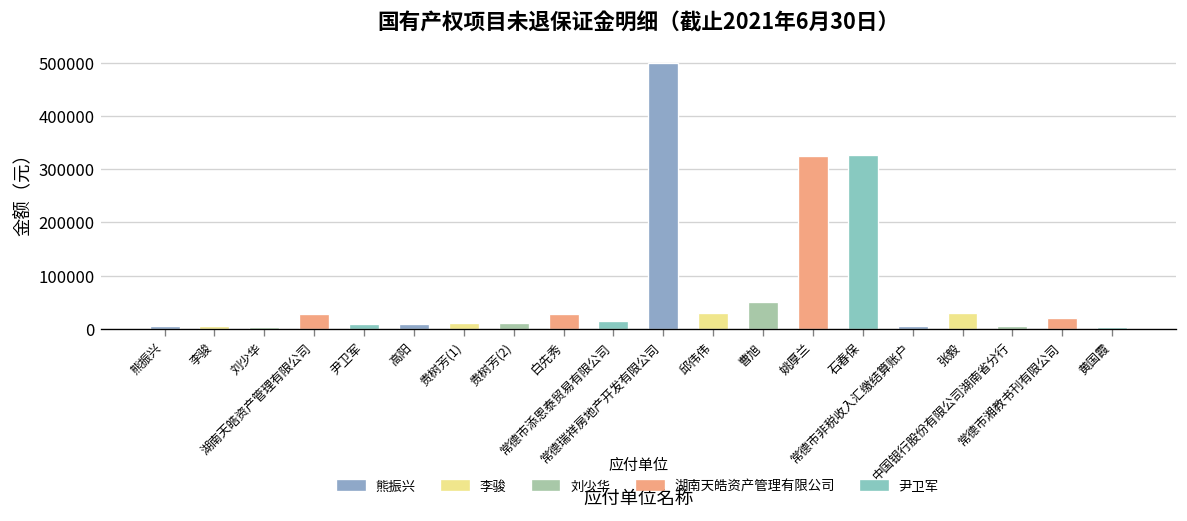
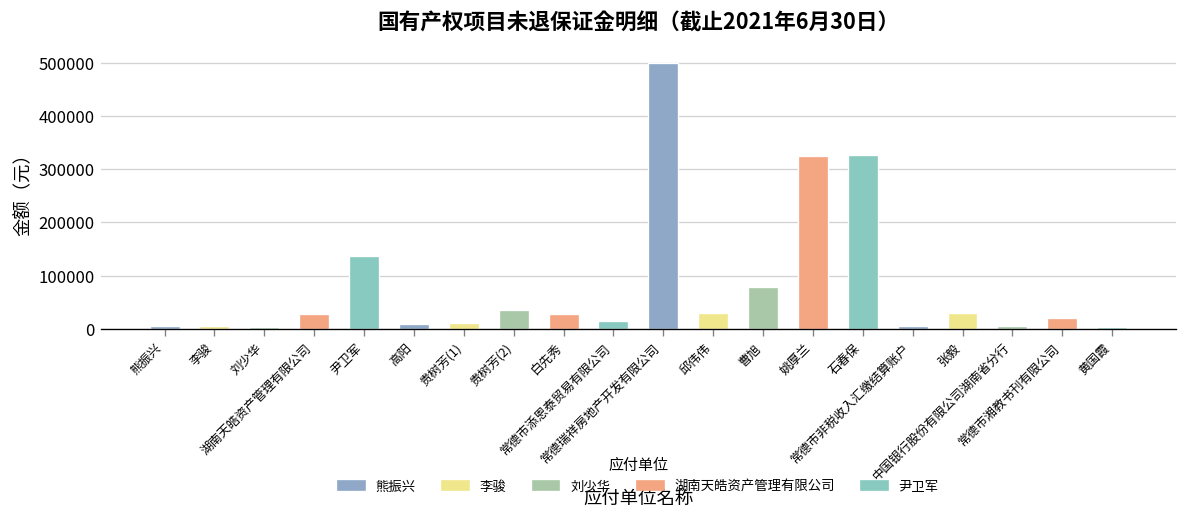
尹卫军: 10000 -> 140000
贵树芳(2): 10000 -> 40000
曹旭: 50000 -> 80000
